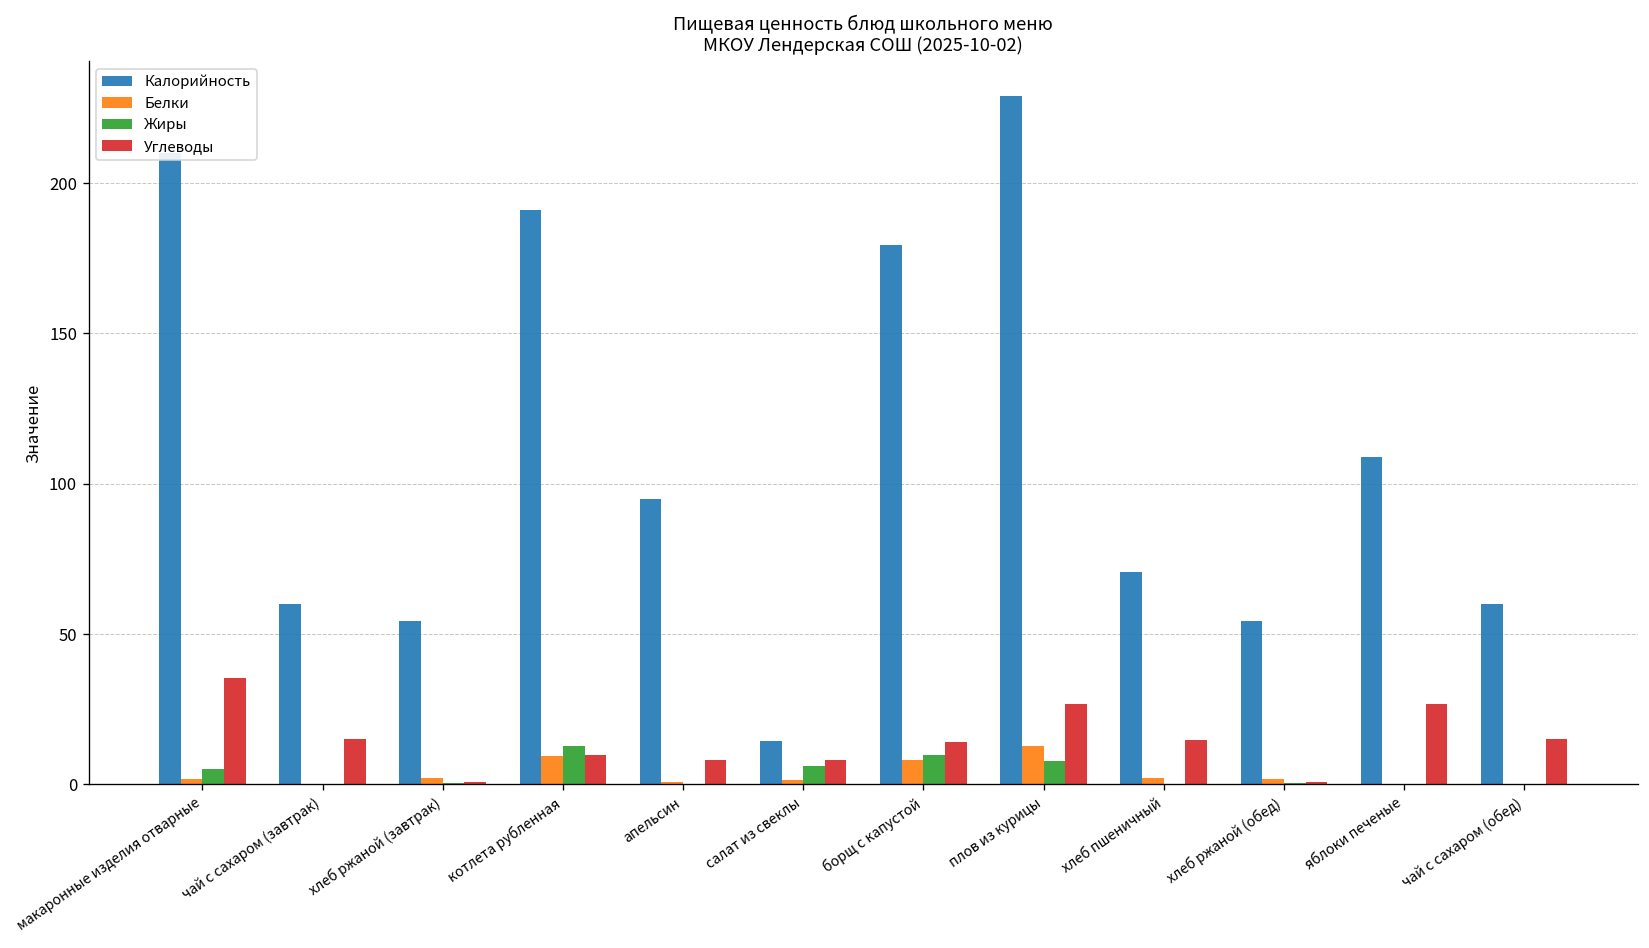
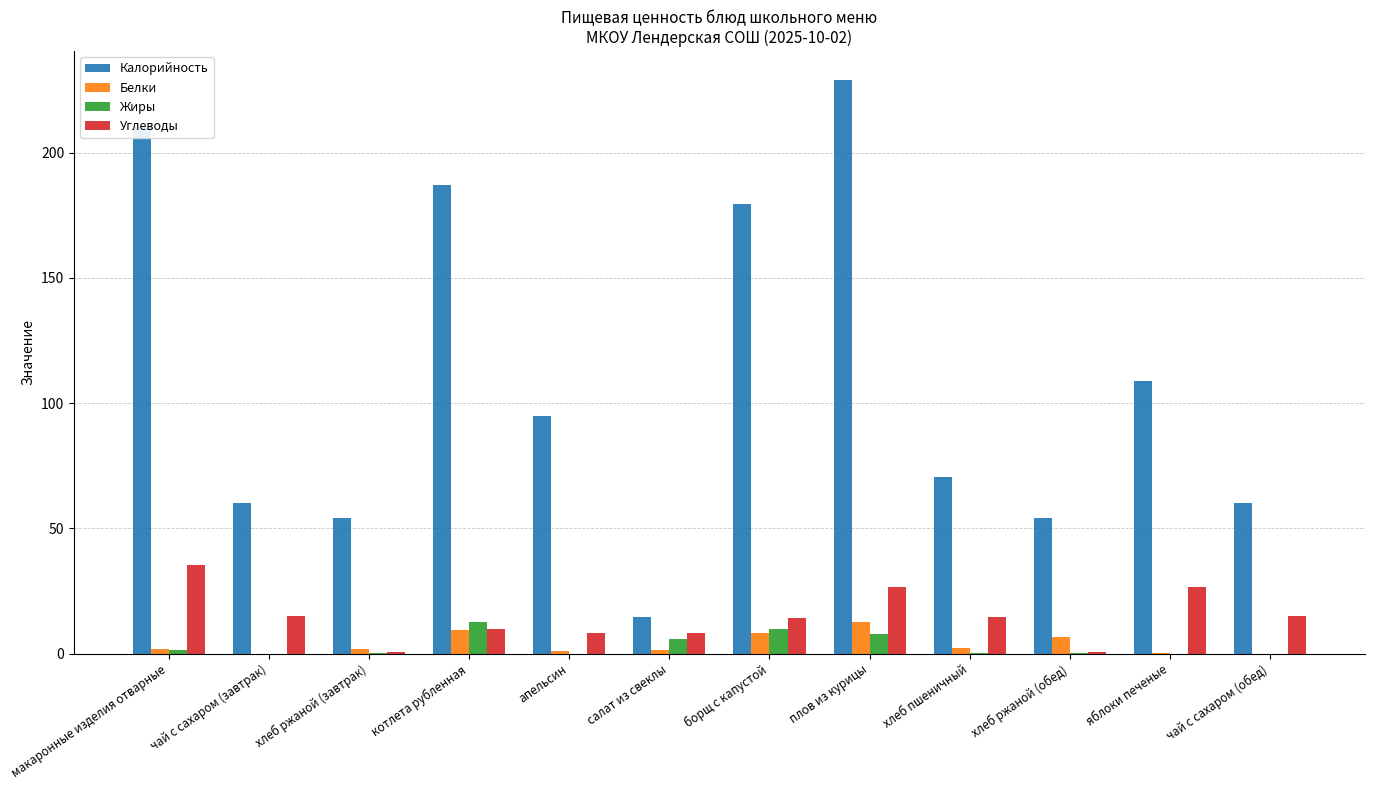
Жиры, макаронные изделия отварные: 5 -> 2
Калорийность, котлета рубленная: 191 -> 187
Белки, хлеб ржаной (обед): 2 -> 7
